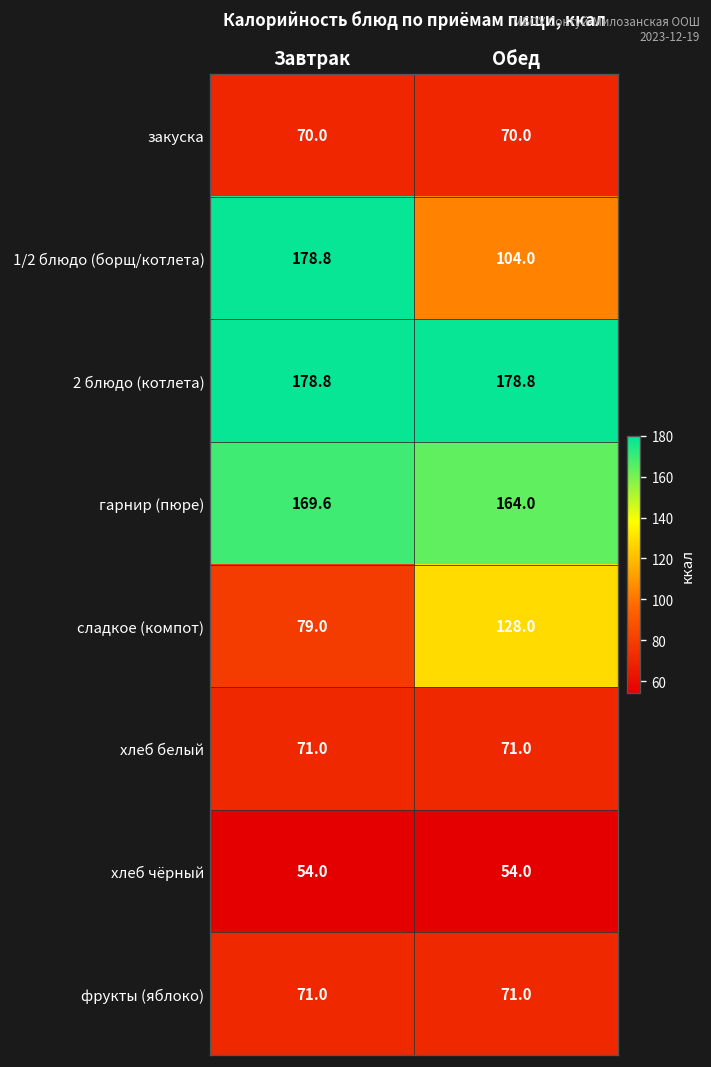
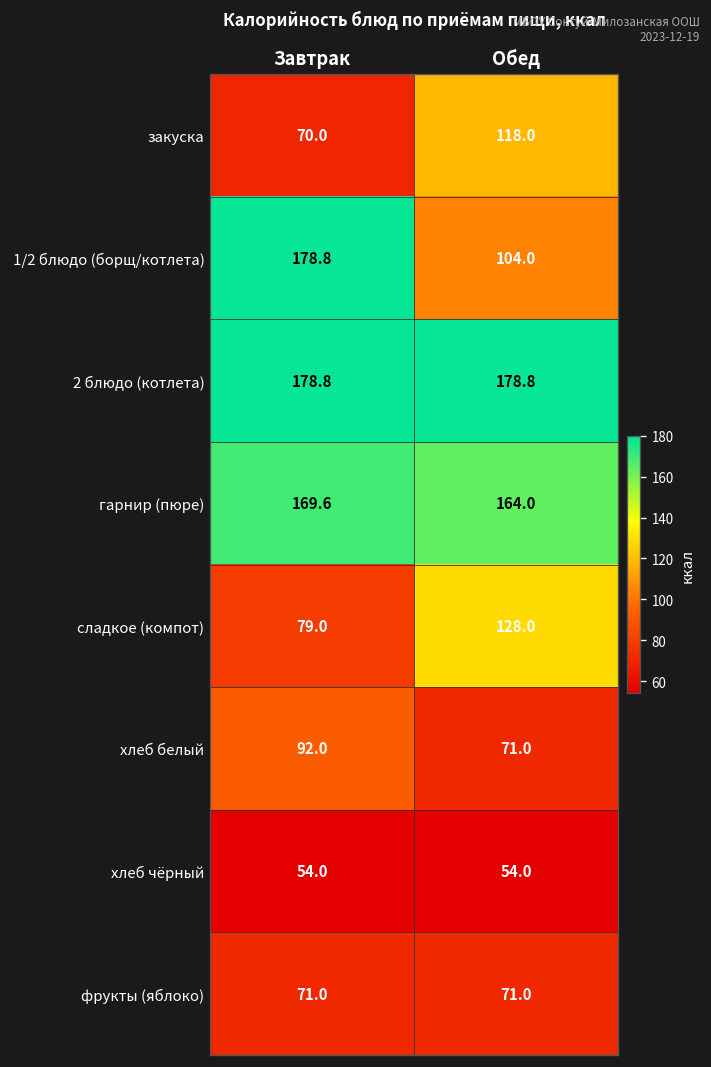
закуска, Обед: 70.0 -> 118.0
хлеб белый, Завтрак: 71.0 -> 92.0
